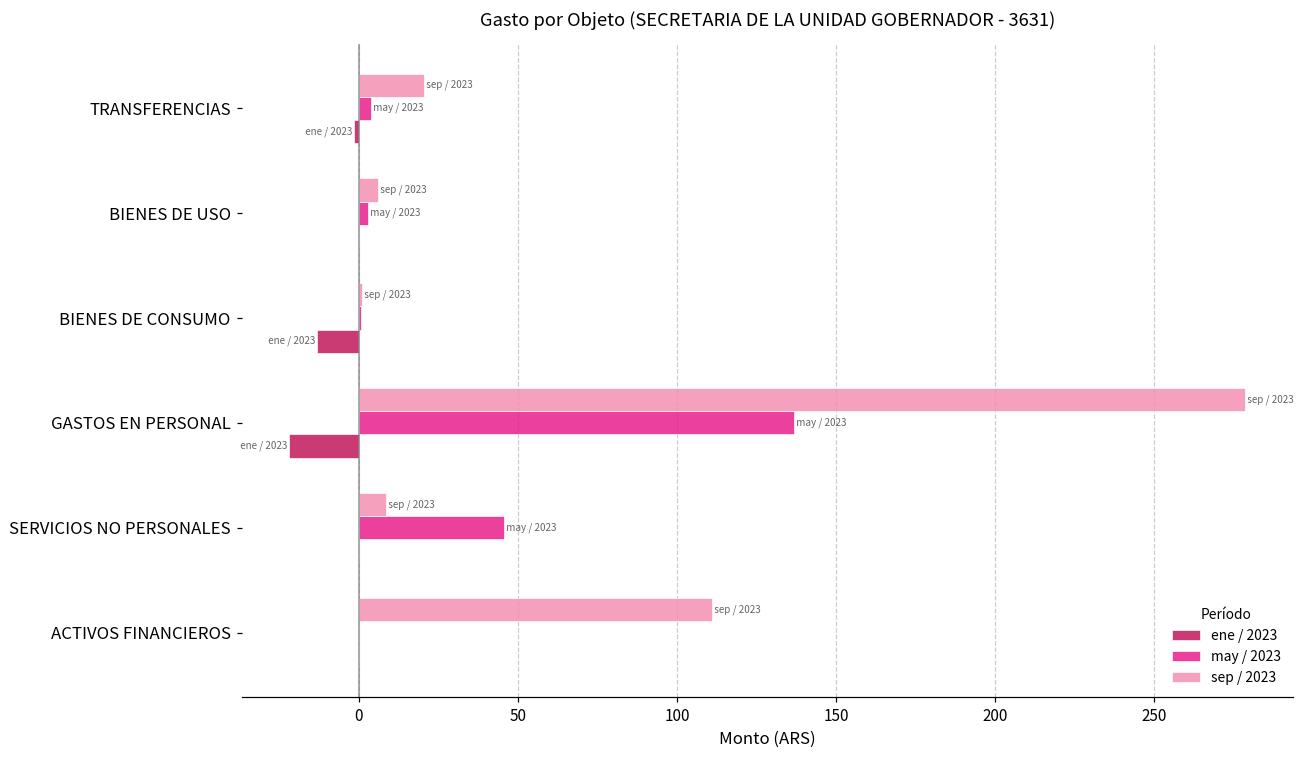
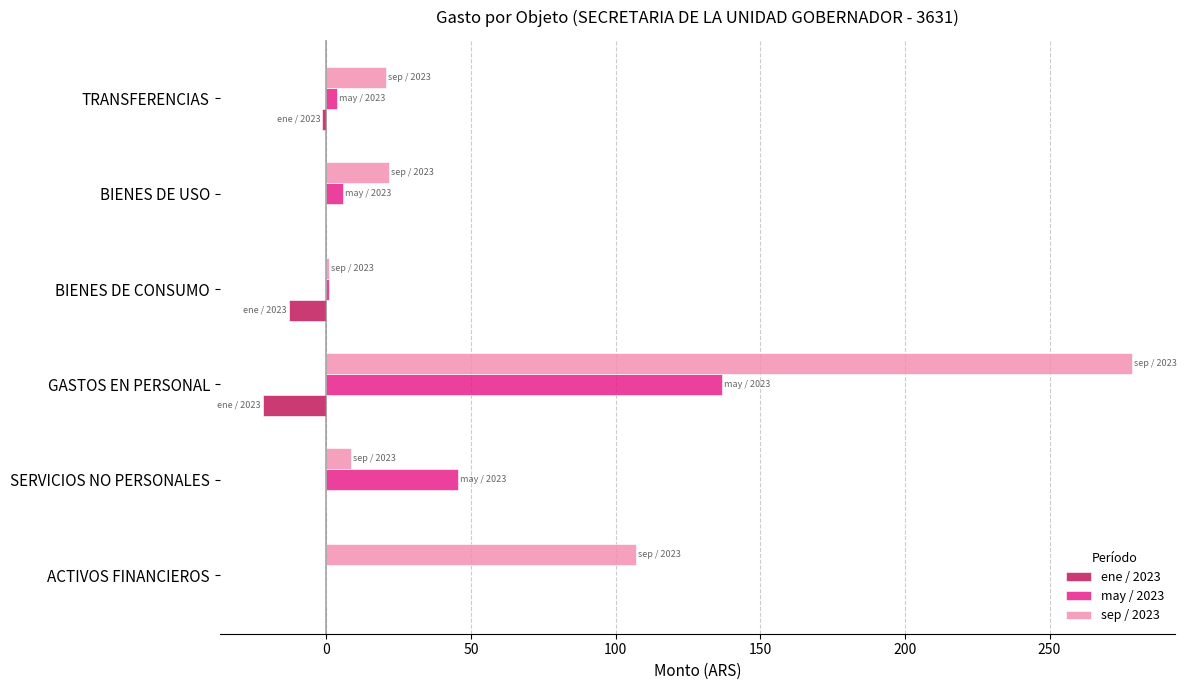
sep / 2023, BIENES DE USO: 6 -> 22
may / 2023, BIENES DE USO: 3 -> 6
sep / 2023, ACTIVOS FINANCIEROS: 111 -> 107
